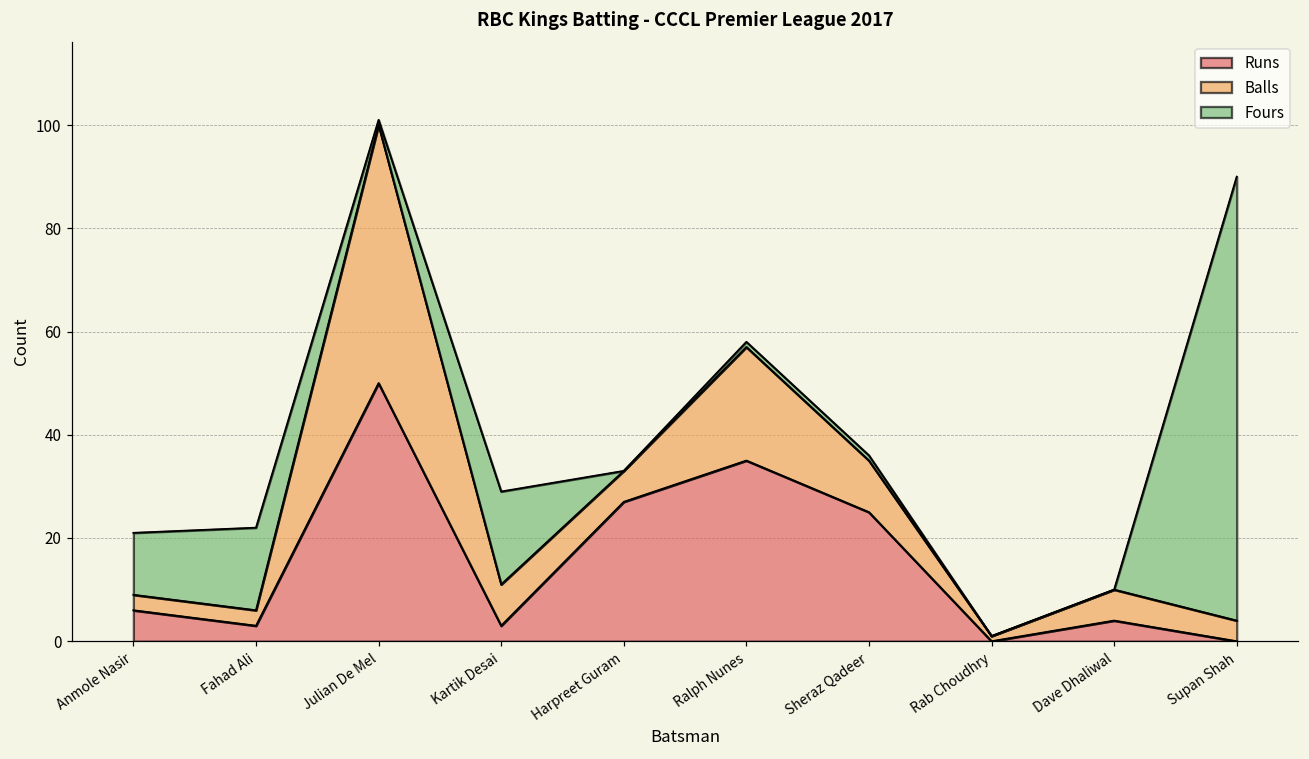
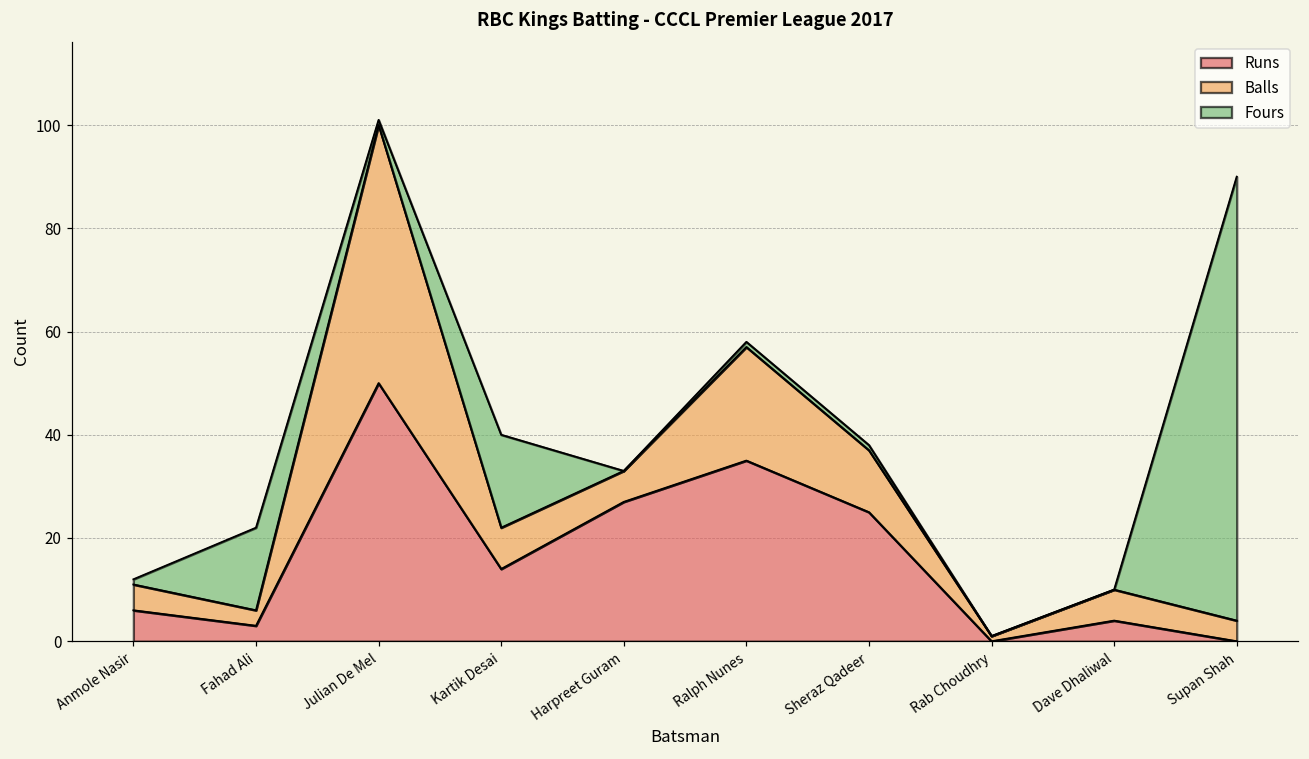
Balls, Anmole Nasir: 3 -> 5
Fours, Anmole Nasir: 12 -> 1
Runs, Kartik Desai: 3 -> 14
Balls, Sheraz Qadeer: 10 -> 12
